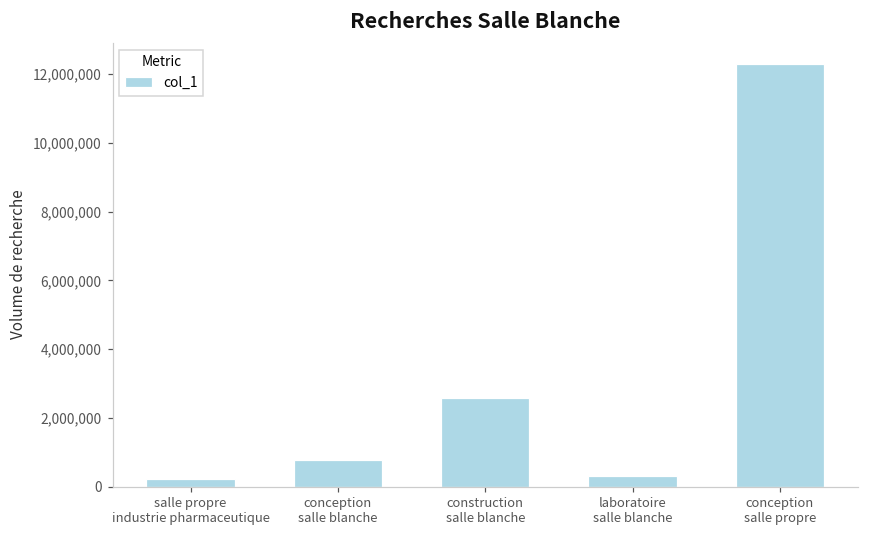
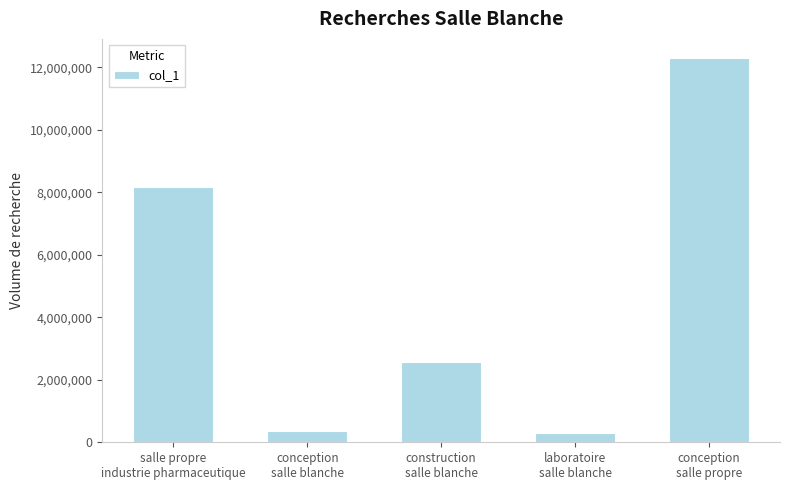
salle propre industrie pharmaceutique: 200,000 -> 8,200,000
conception salle blanche: 800,000 -> 400,000
